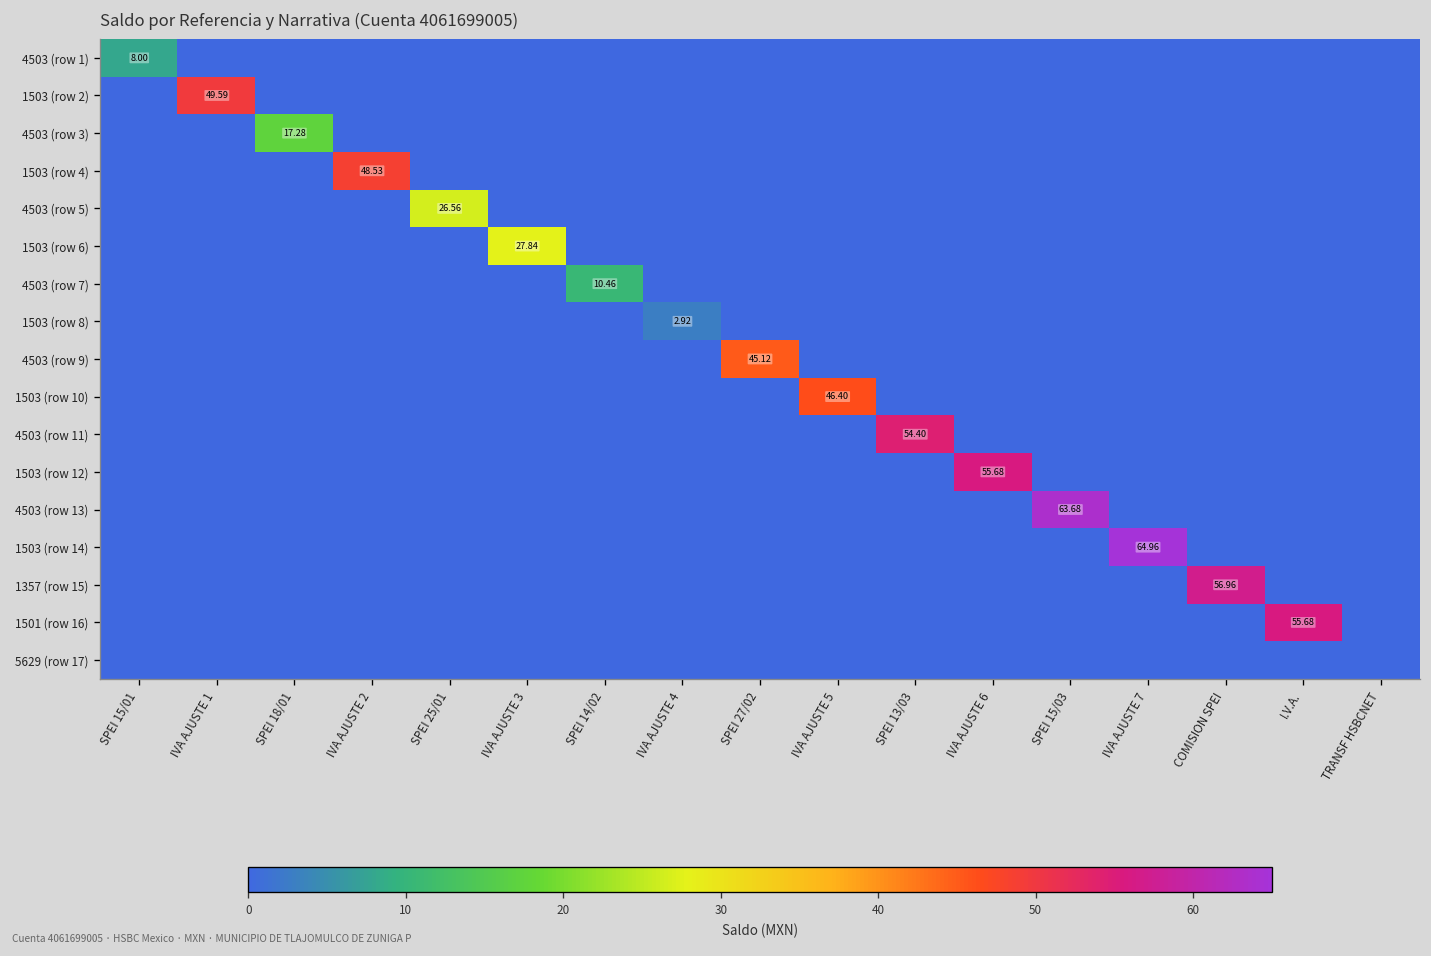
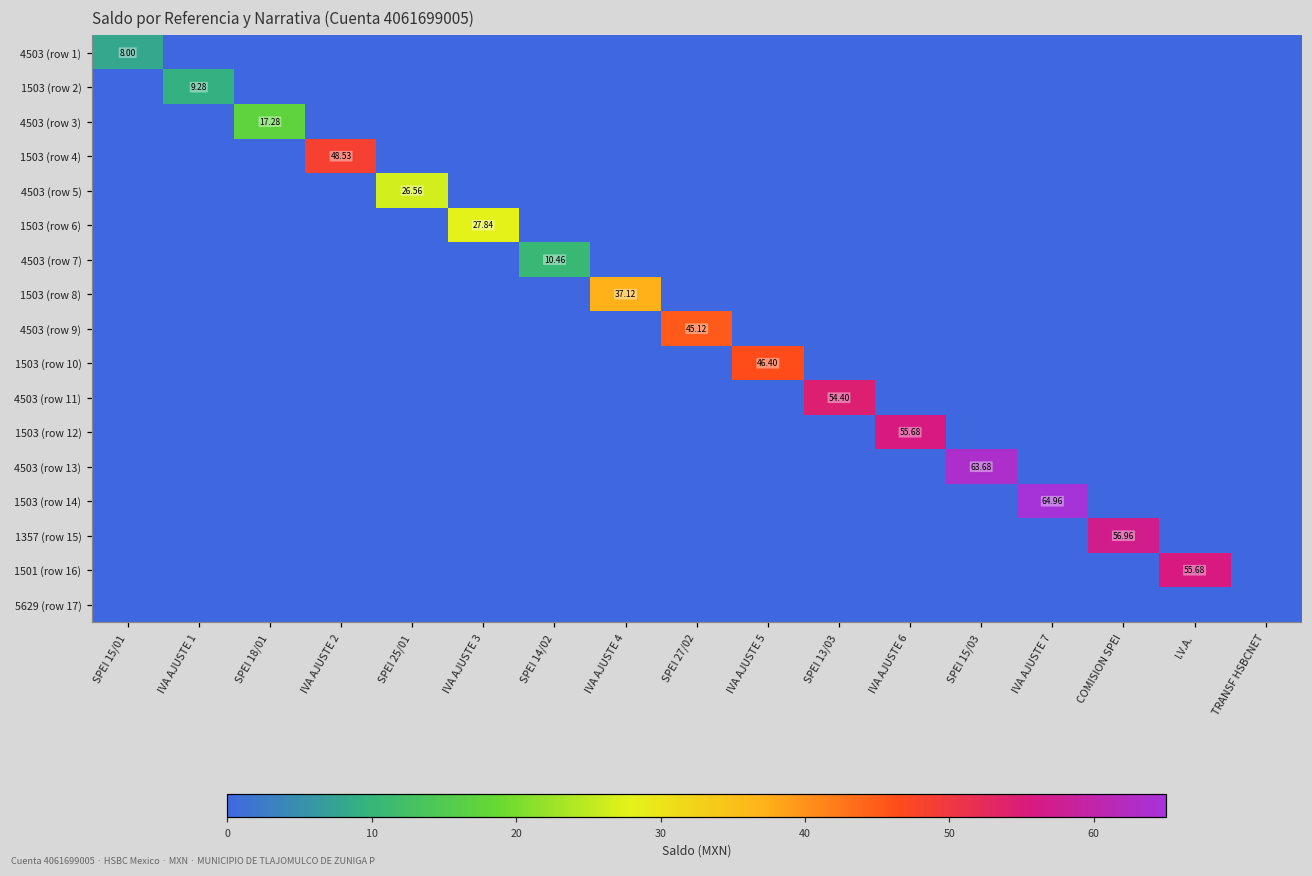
1503 (row 2), IVA AJUSTE 1: 49.59 -> 9.28
1503 (row 8), IVA AJUSTE 4: 2.92 -> 37.12
